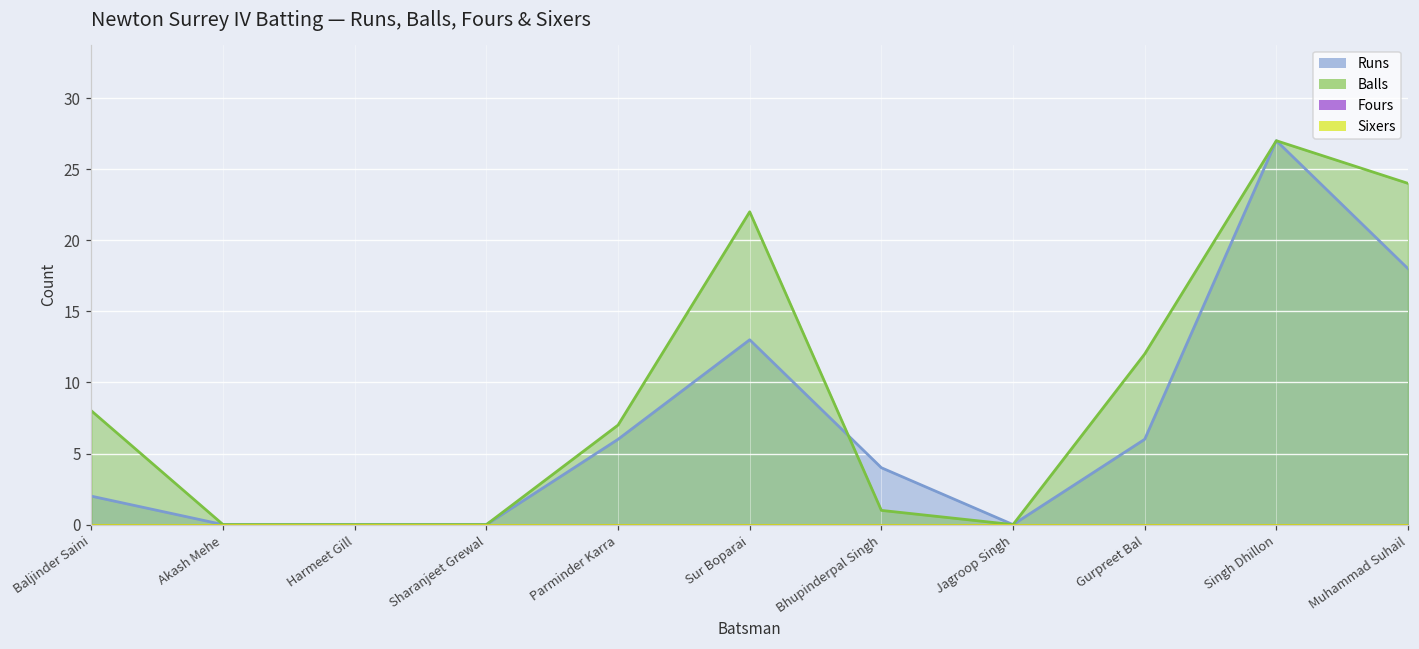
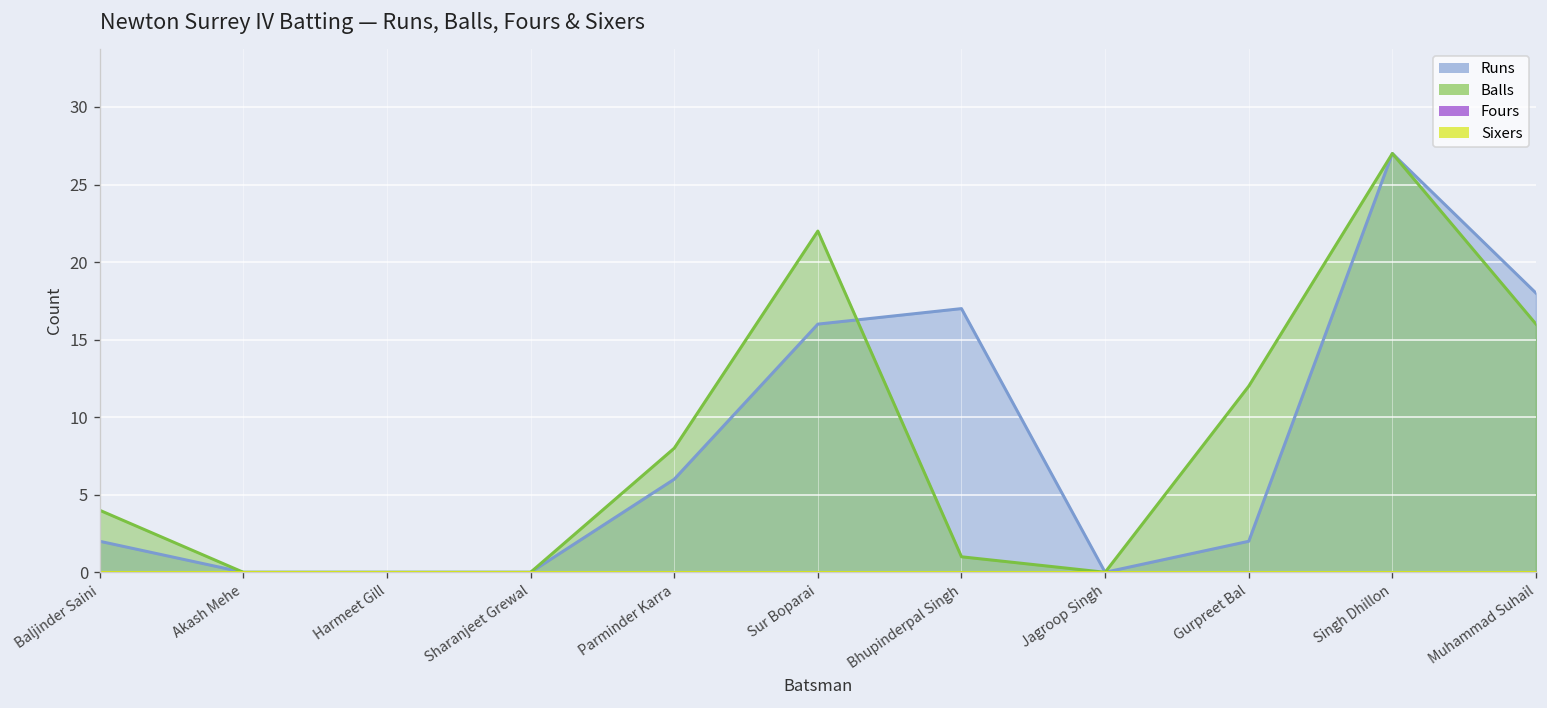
Balls, Baljinder Saini: 8 -> 4
Balls, Parminder Karra: 7 -> 8
Runs, Sur Boparai: 13 -> 16
Runs, Bhupinderpal Singh: 4 -> 17
Runs, Gurpreet Bal: 6 -> 2
Balls, Muhammad Suhail: 24 -> 16
